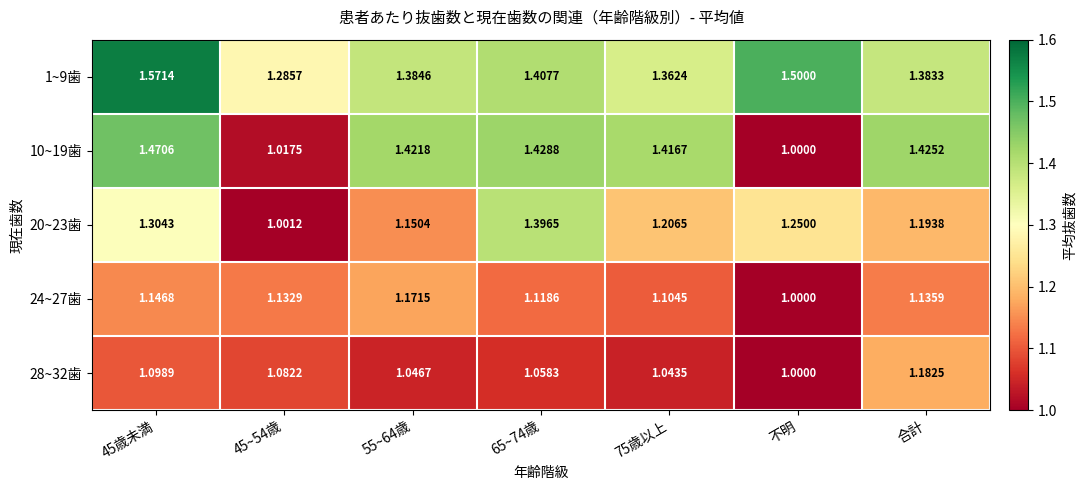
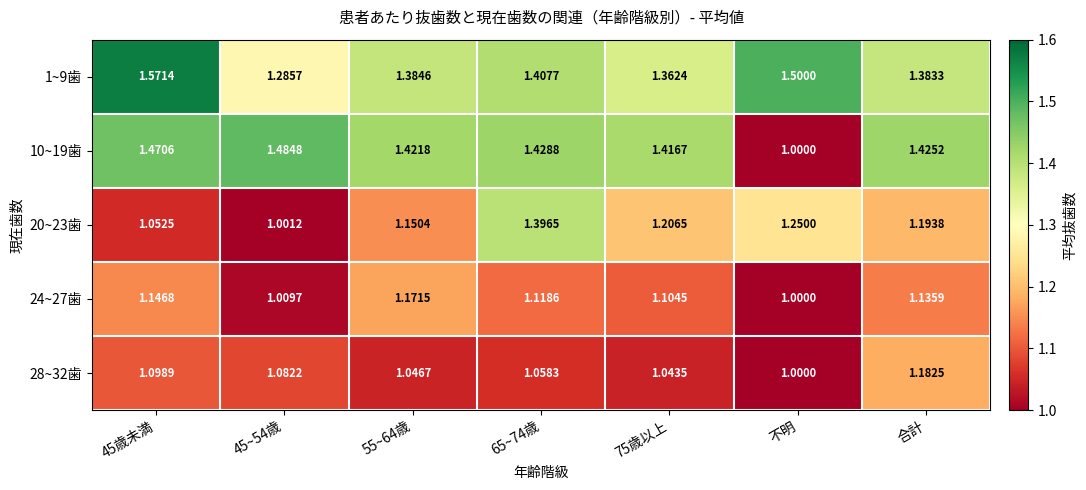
10~19歯, 45~54歳: 1.0175 -> 1.4848
20~23歯, 45歳未満: 1.3043 -> 1.0525
24~27歯, 45~54歳: 1.1329 -> 1.0097
